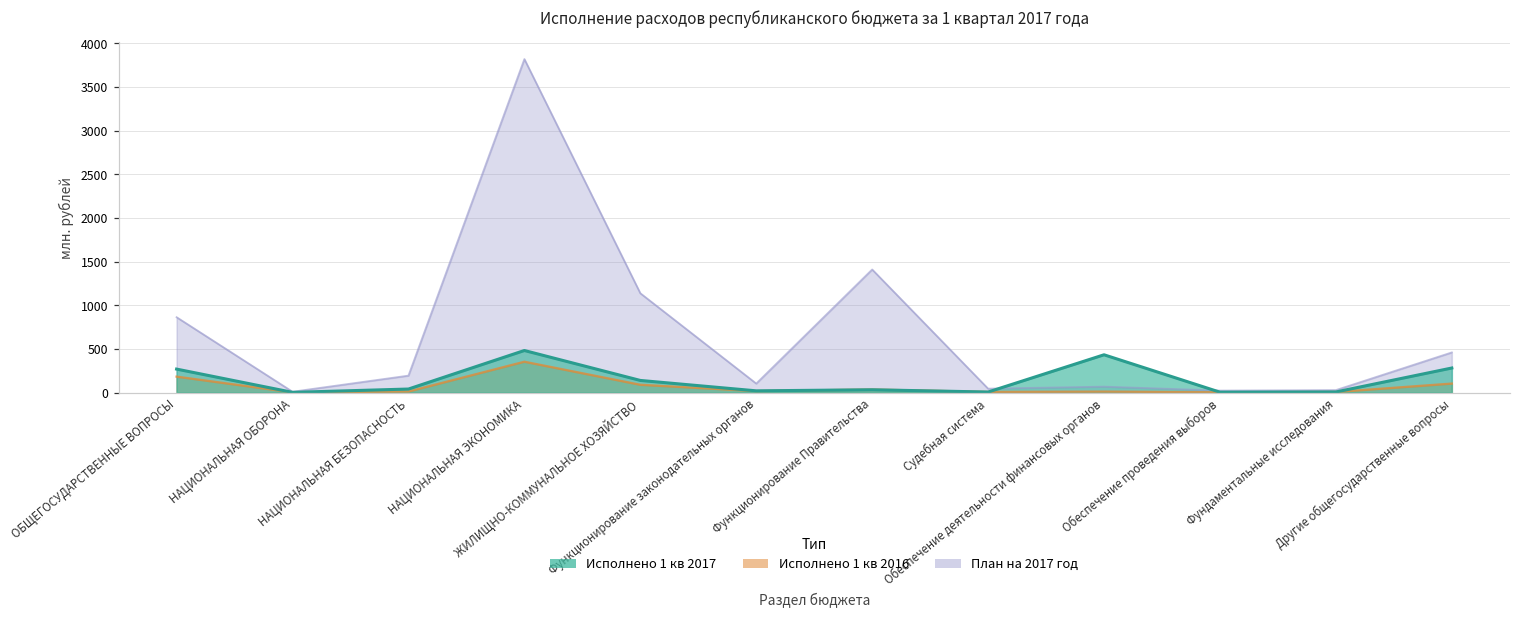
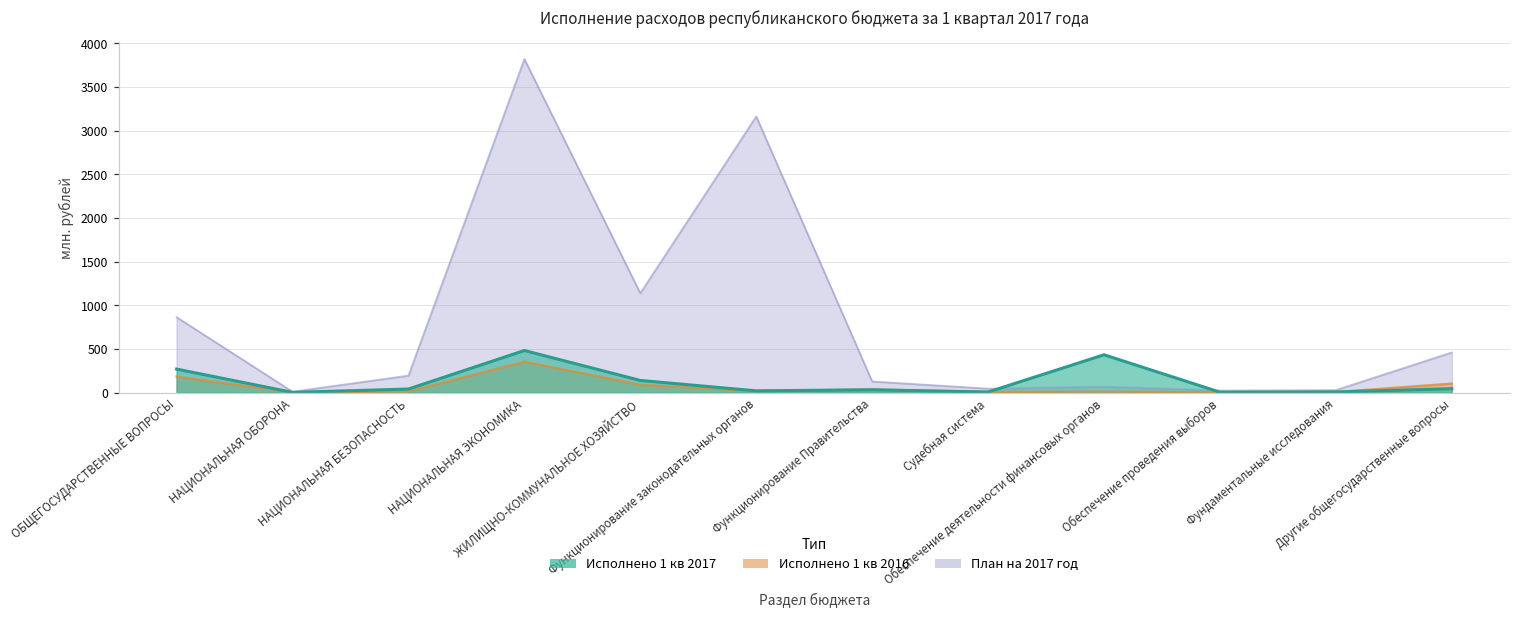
План на 2017 год, Функционирование законодательных органов: 100 -> 3200
План на 2017 год, Функционирование Правительства: 1400 -> 100
Исполнено 1 кв 2017, Другие общегосударственные вопросы: 300 -> 0
